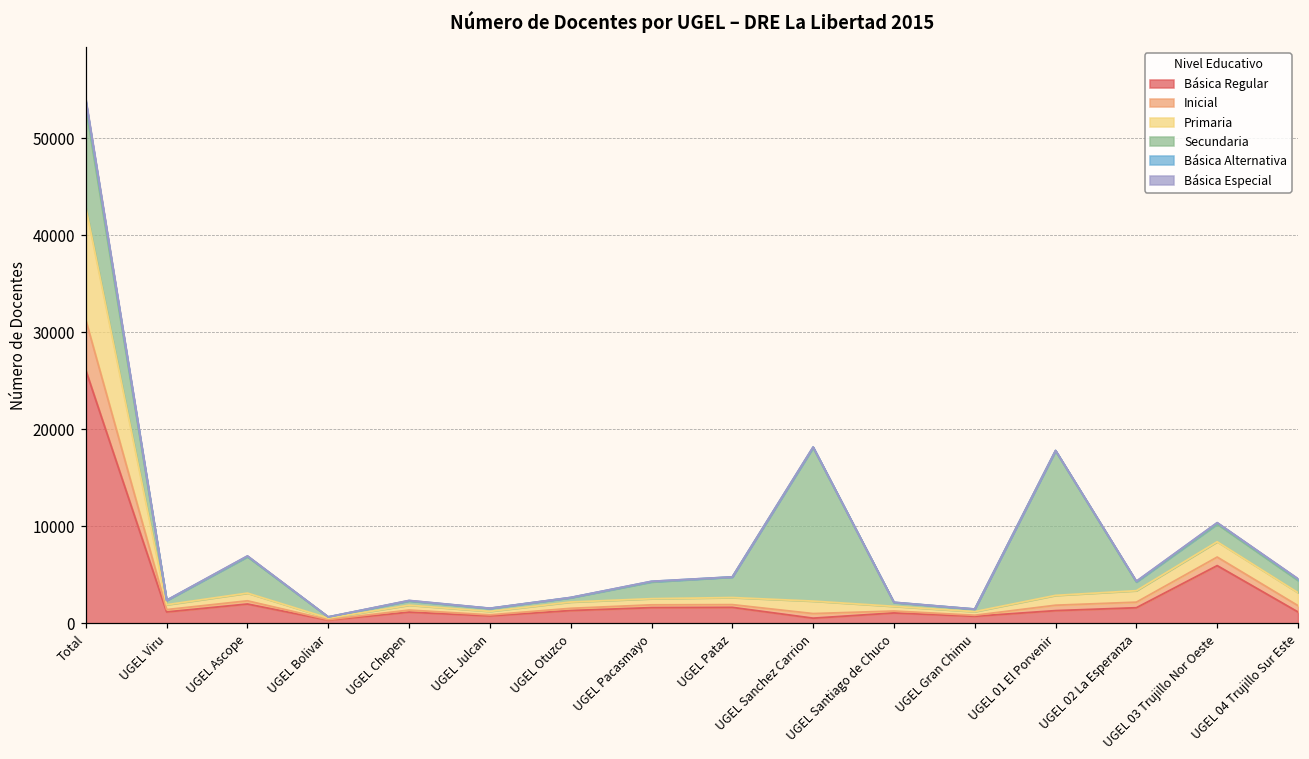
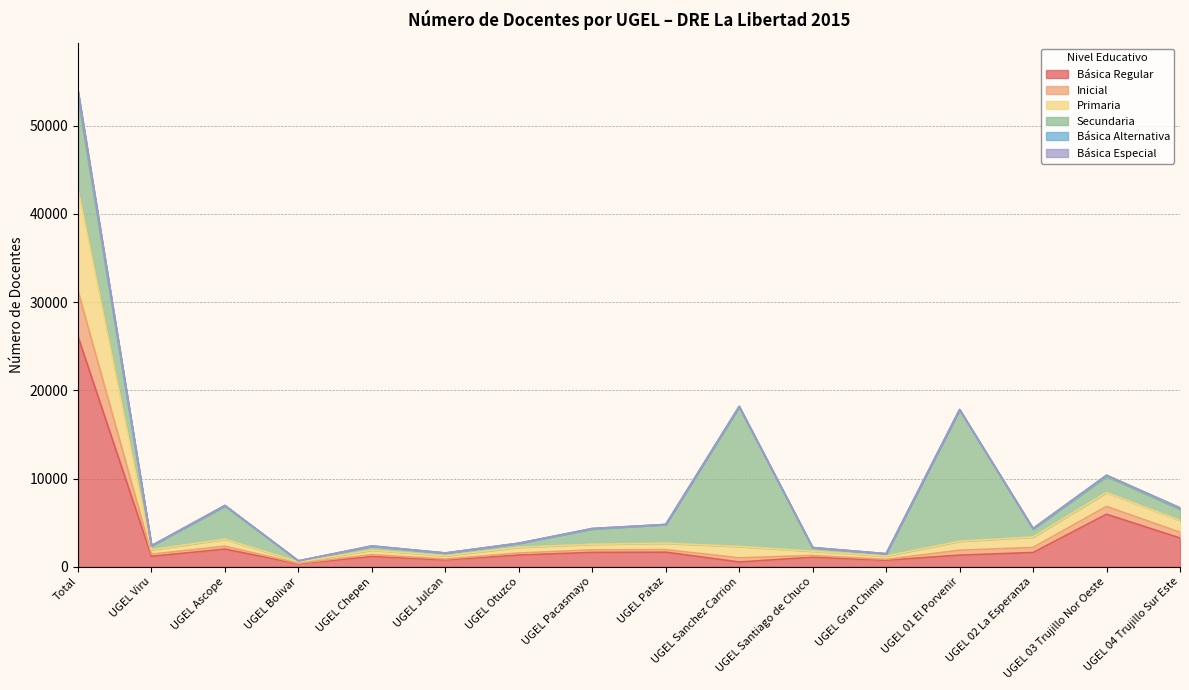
Básica Regular, UGEL 04 Trujillo Sur Este: 1000 -> 3000
